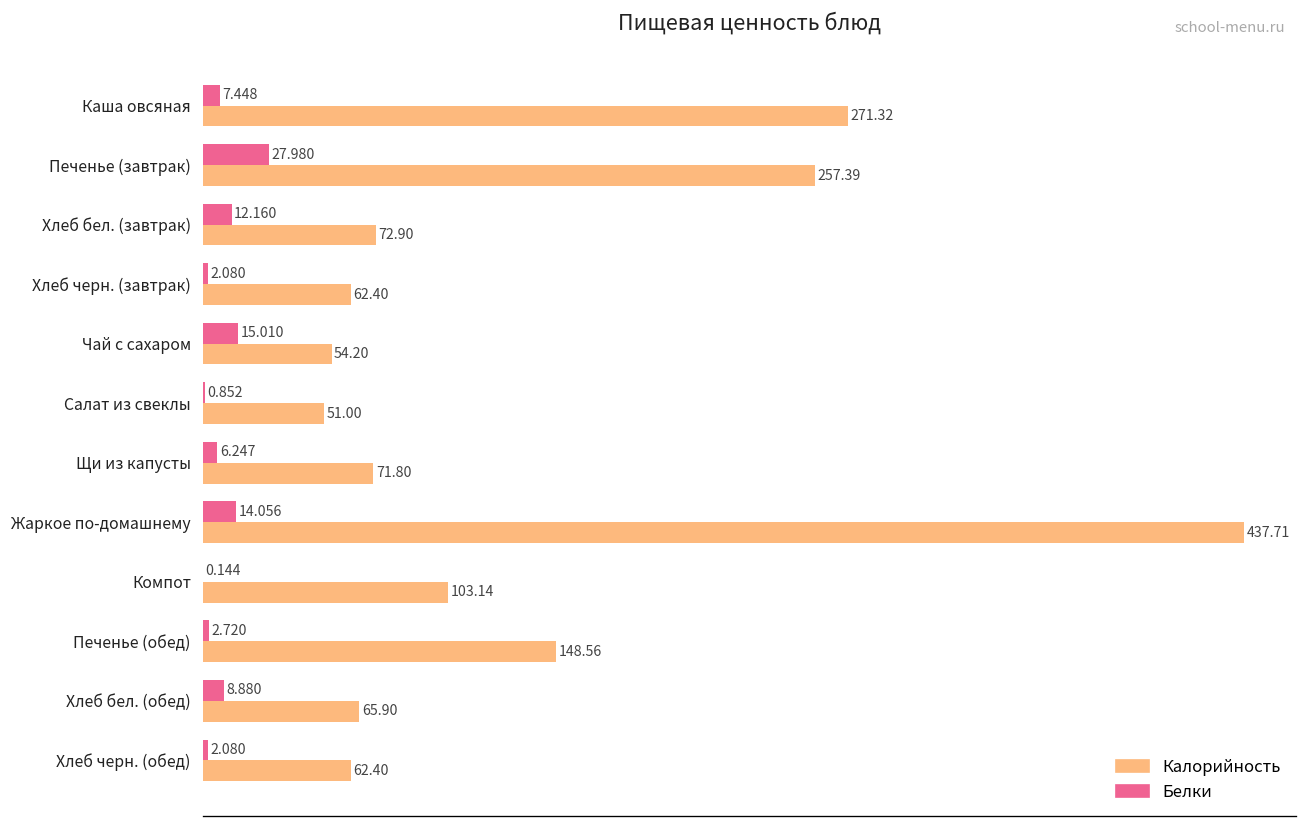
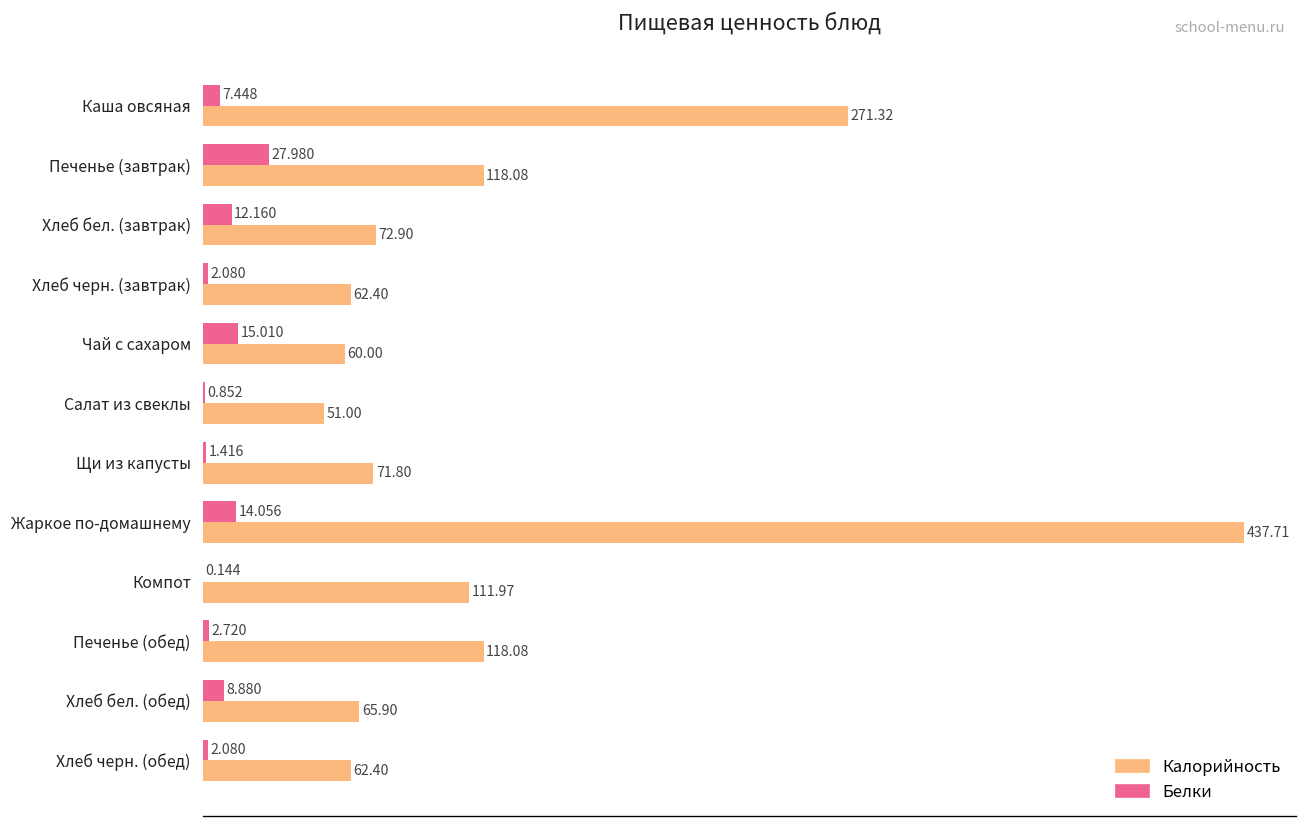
Калорийность, Печенье (завтрак): 257.39 -> 118.08
Калорийность, Чай с сахаром: 54.20 -> 60.00
Белки, Щи из капусты: 6.247 -> 1.416
Калорийность, Компот: 103.14 -> 111.97
Калорийность, Печенье (обед): 148.56 -> 118.08
